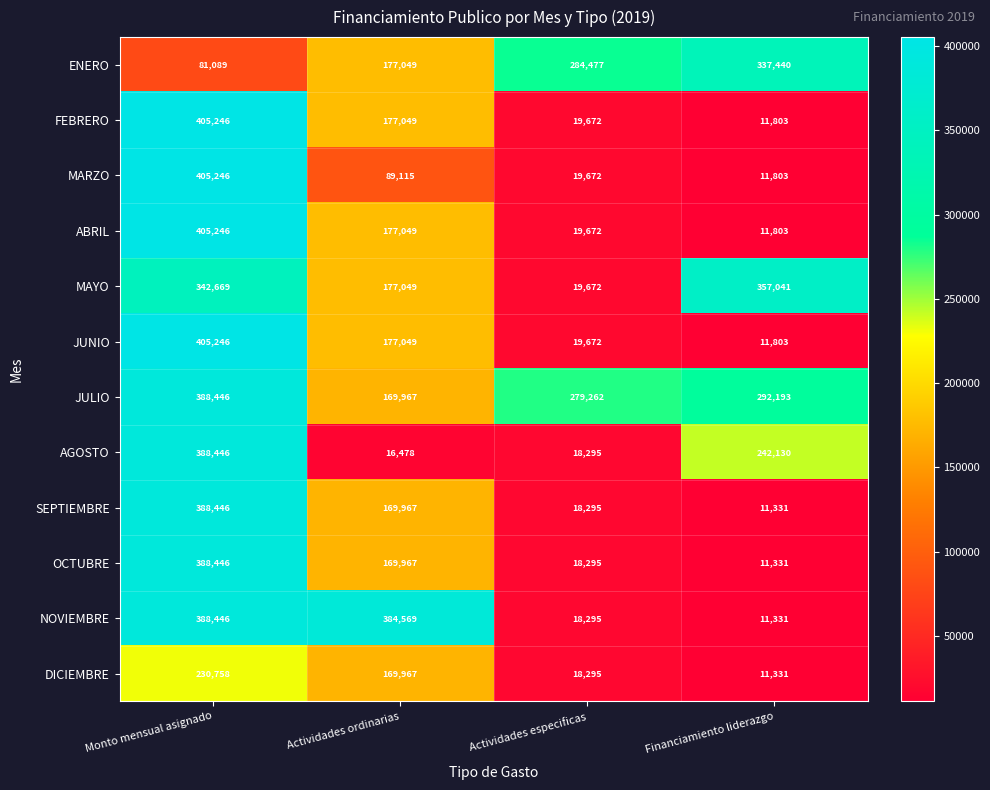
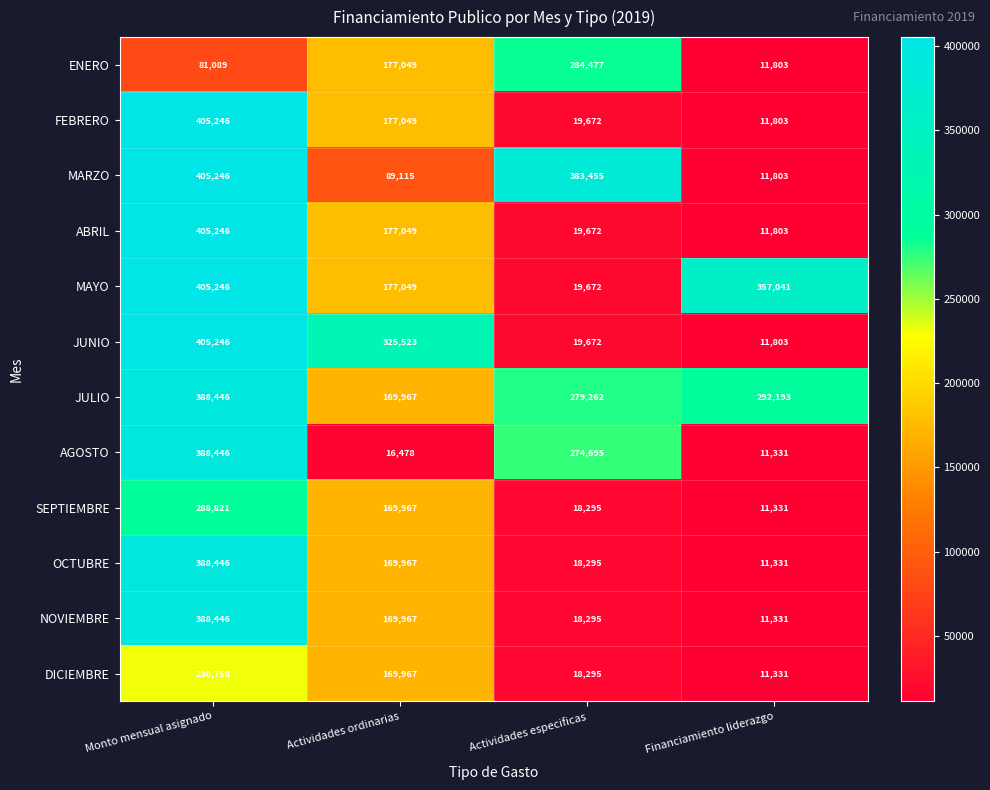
ENERO, Financiamiento liderazgo: 337,440 -> 11,803
MARZO, Actividades especificas: 19,672 -> 383,455
MAYO, Monto mensual asignado: 342,669 -> 405,246
JUNIO, Actividades ordinarias: 177,049 -> 325,523
AGOSTO, Actividades especificas: 18,295 -> 274,695
AGOSTO, Financiamiento liderazgo: 242,130 -> 11,331
SEPTIEMBRE, Monto mensual asignado: 388,446 -> 288,821
NOVIEMBRE, Actividades ordinarias: 384,569 -> 169,967
